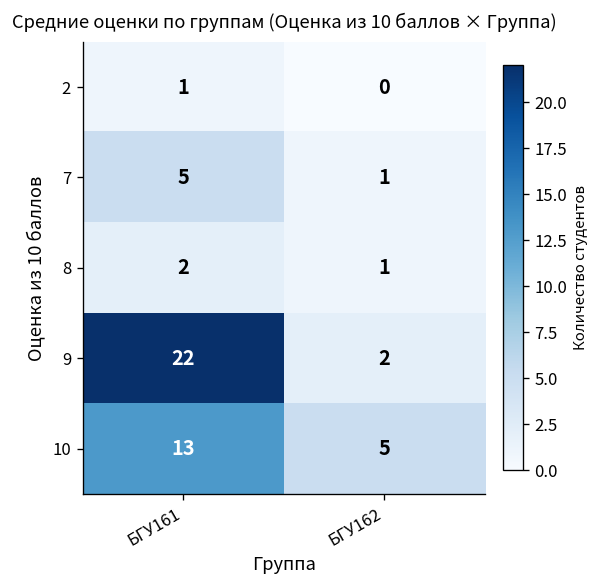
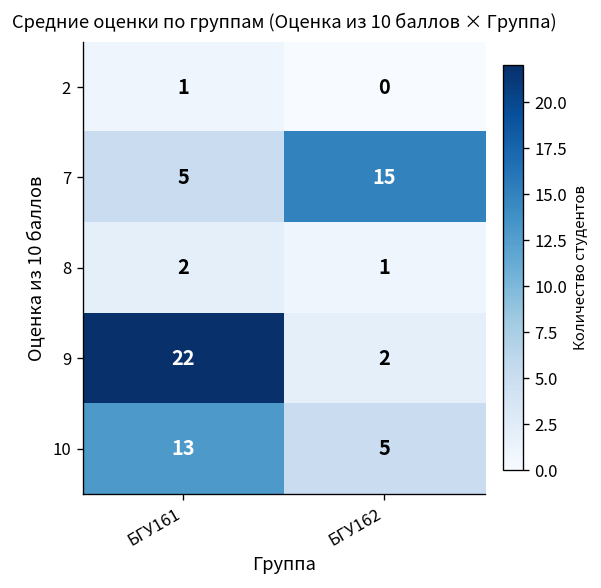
7, БГУ162: 1 -> 15
